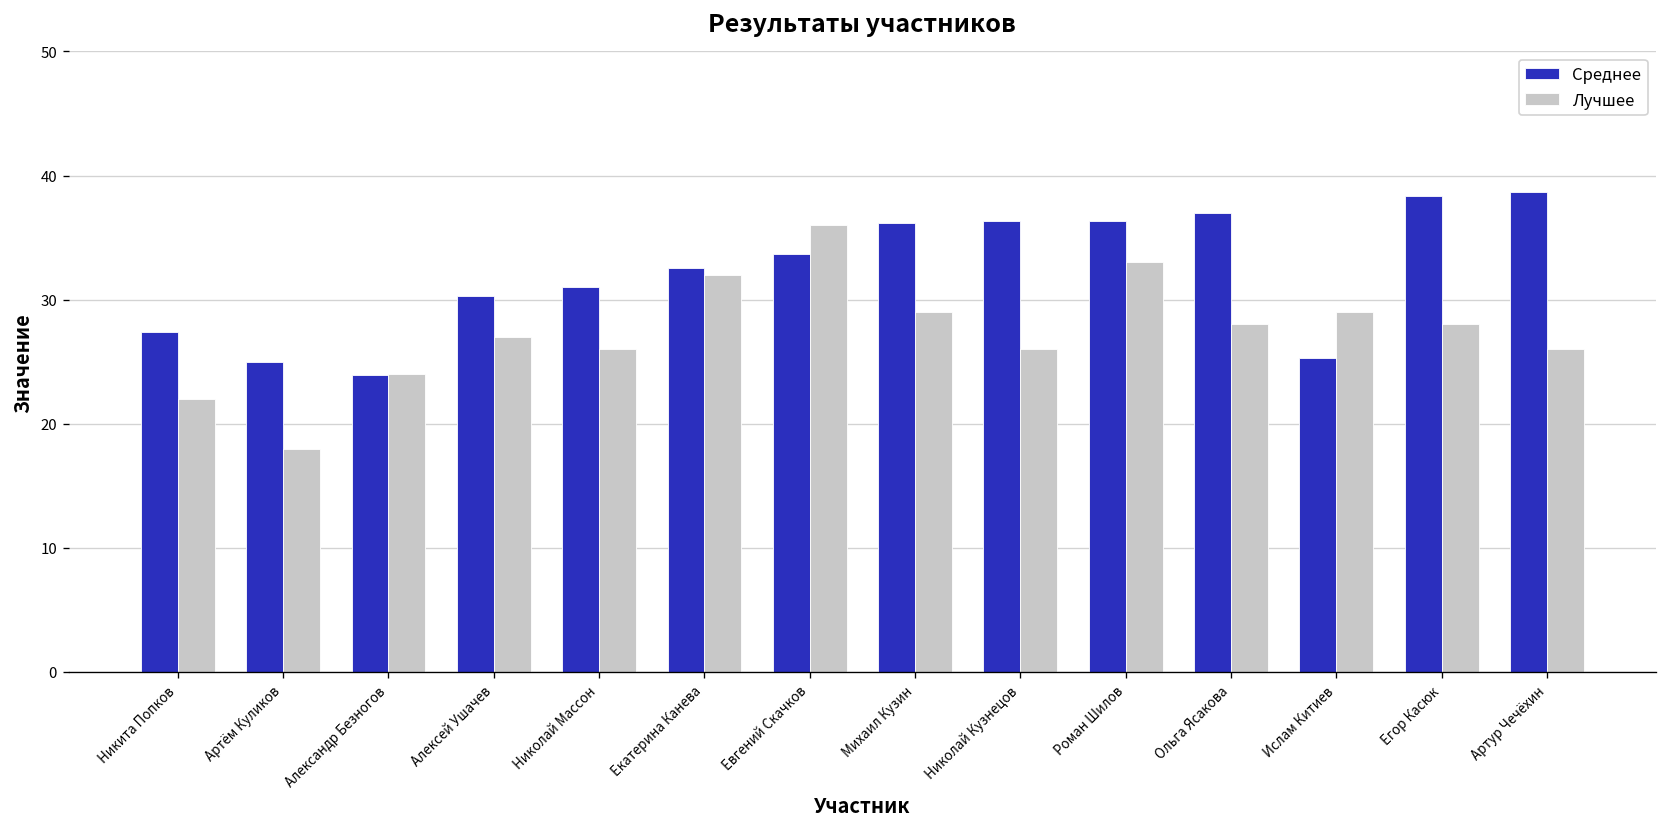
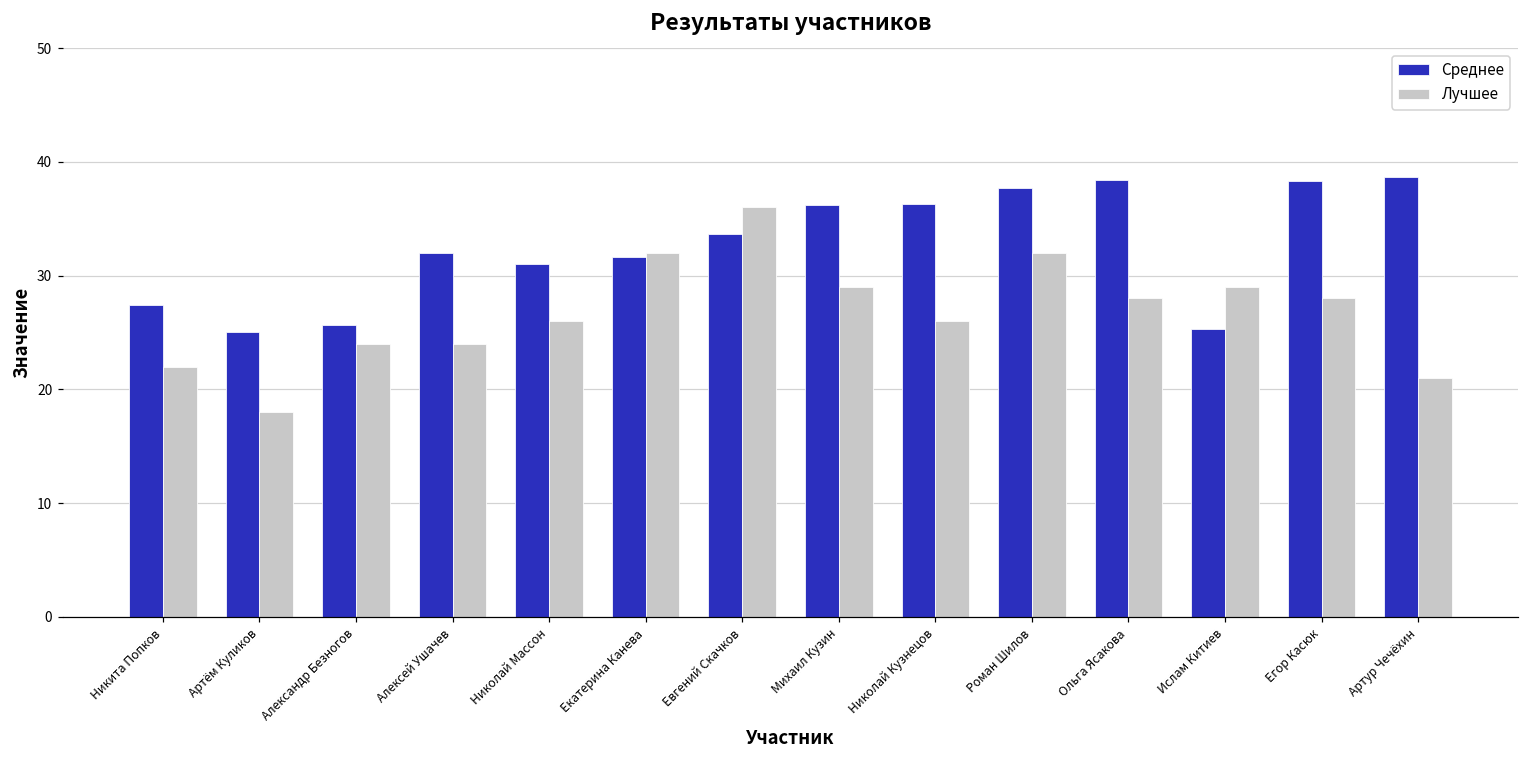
Среднее, Александр Безногов: 23.9 -> 25.7
Среднее, Алексей Ушачев: 30.3 -> 32.0
Лучшее, Алексей Ушачев: 27 -> 24
Среднее, Екатерина Канева: 32.5 -> 31.7
Среднее, Роман Шилов: 36.3 -> 37.7
Лучшее, Роман Шилов: 33 -> 32
Среднее, Ольга Ясакова: 37.0 -> 38.4
Лучшее, Артур Чечёхин: 26 -> 21
